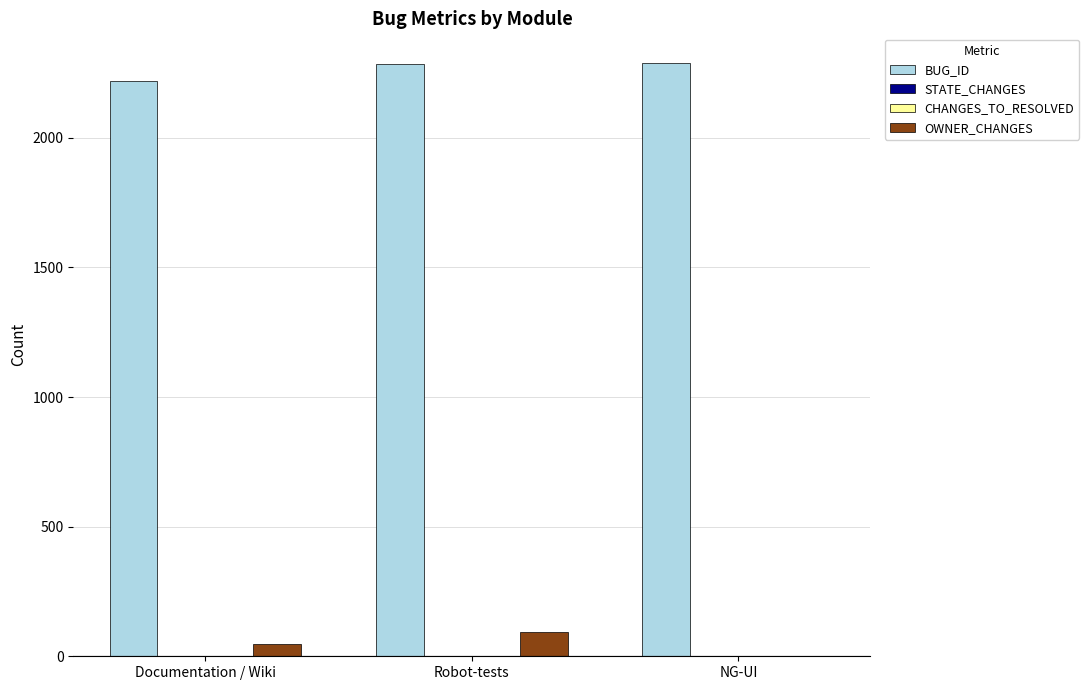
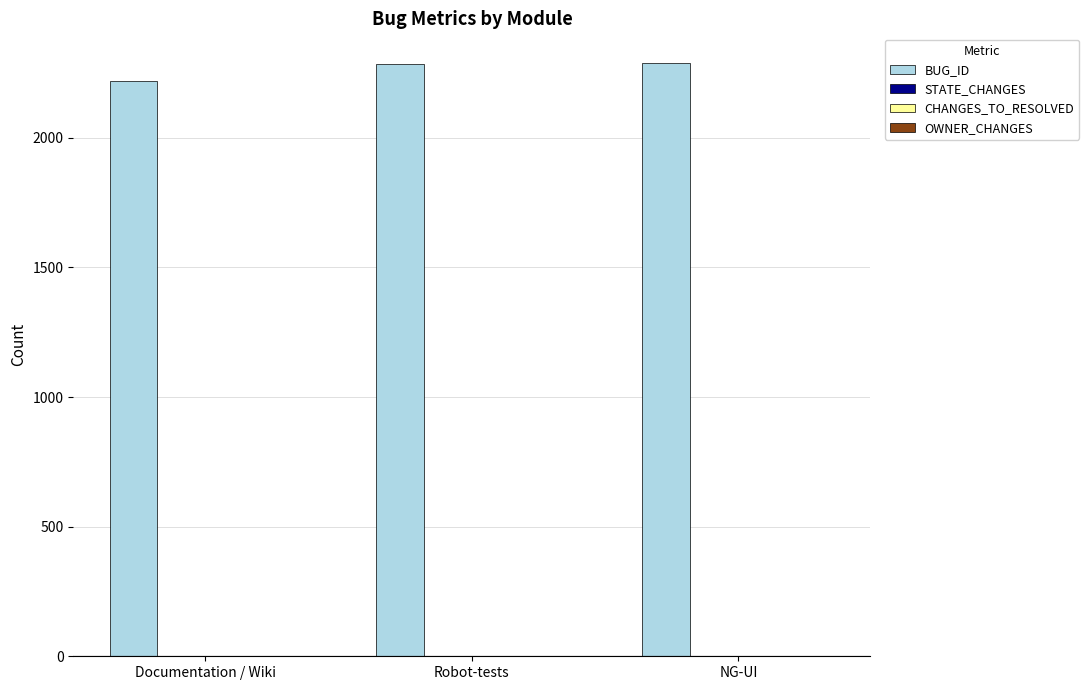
OWNER_CHANGES, Documentation / Wiki: 50 -> 0
OWNER_CHANGES, Robot-tests: 100 -> 0
